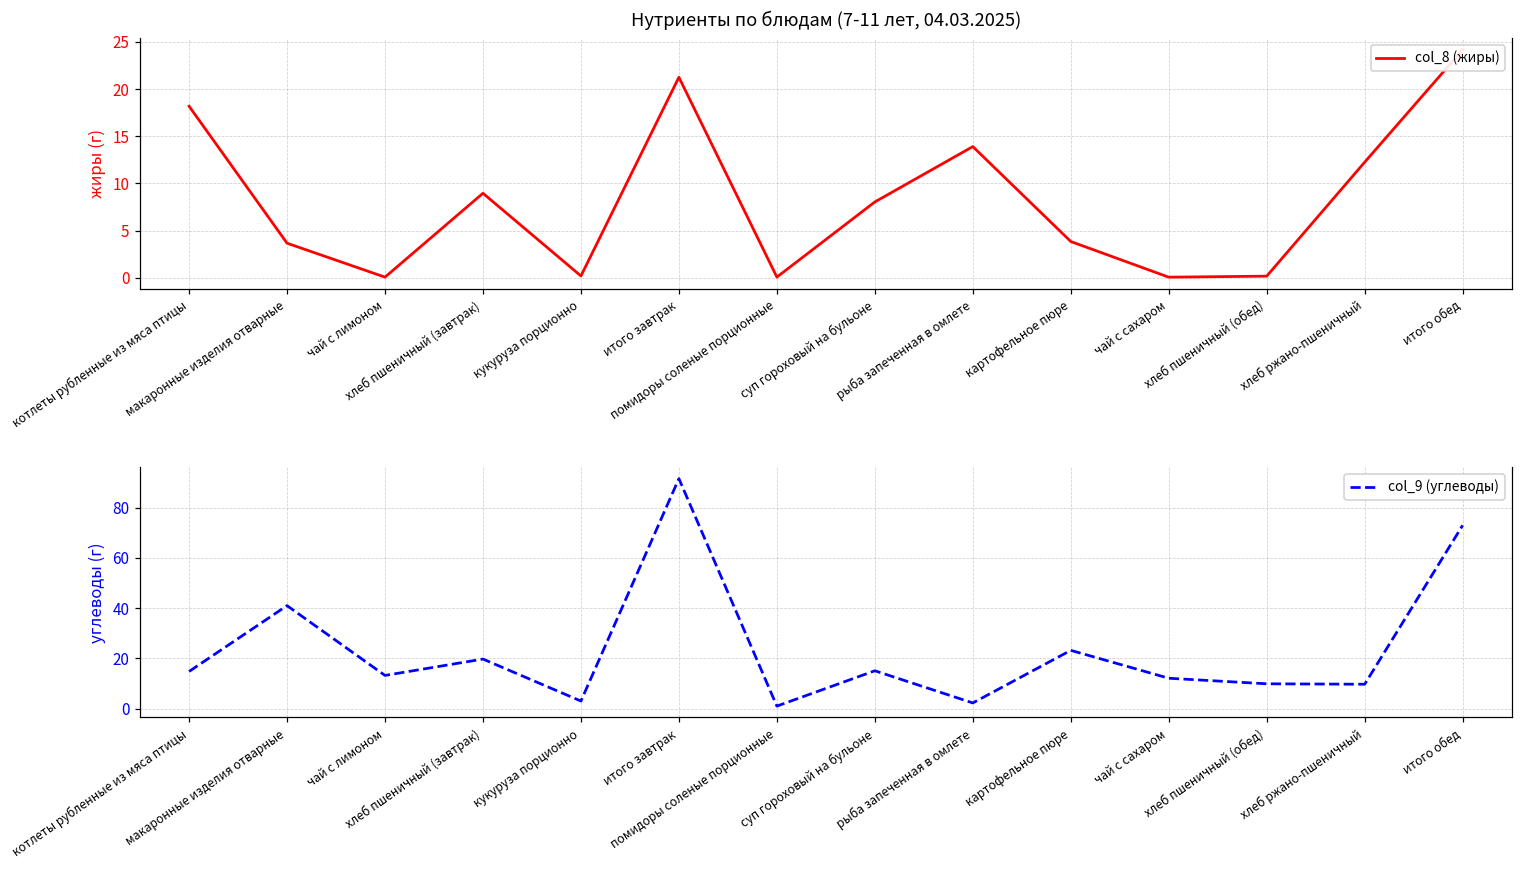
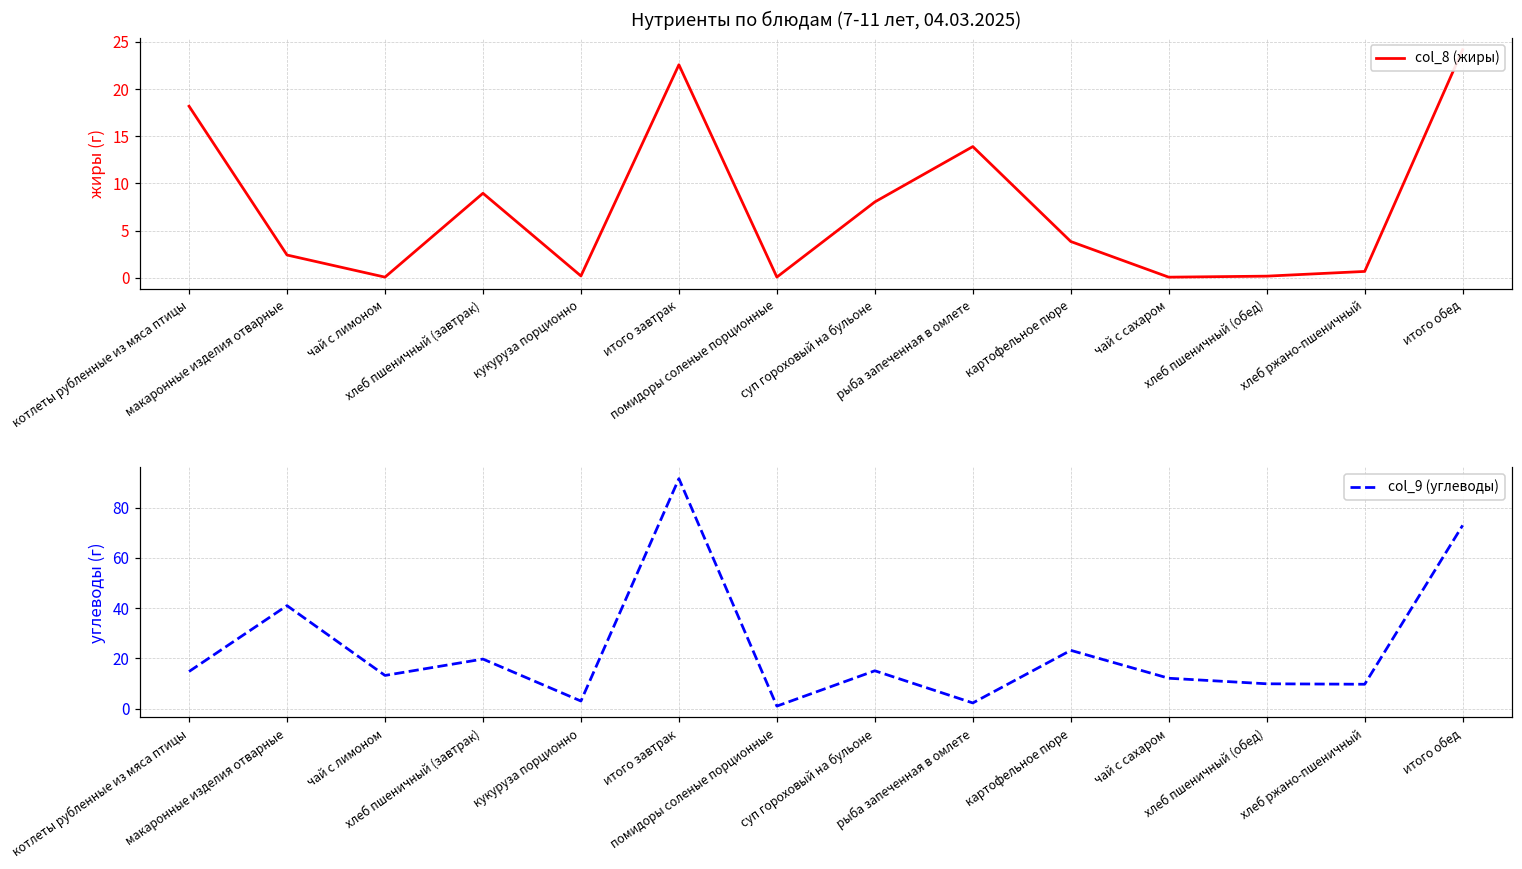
Нутриенты по блюдам (7-11 лет, 04.03.2025), макаронные изделия отварные: 4 -> 2
Нутриенты по блюдам (7-11 лет, 04.03.2025), итого завтрак: 21 -> 23
Нутриенты по блюдам (7-11 лет, 04.03.2025), хлеб ржано-пшеничный: 12 -> 1
